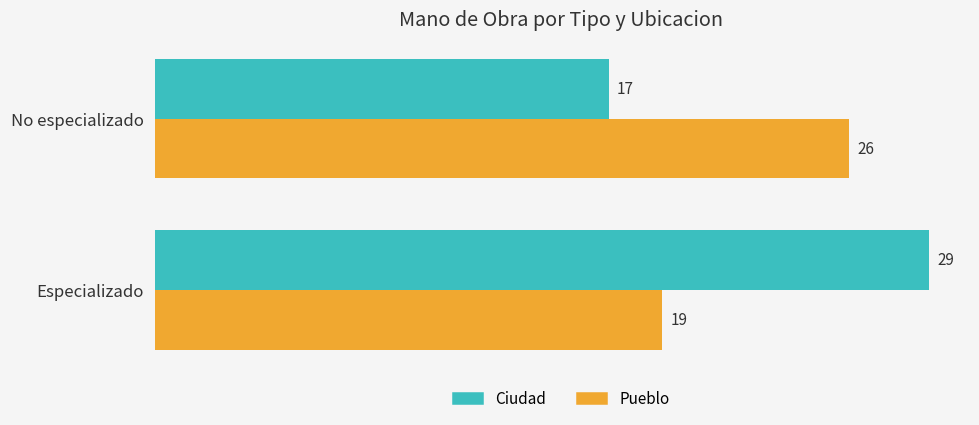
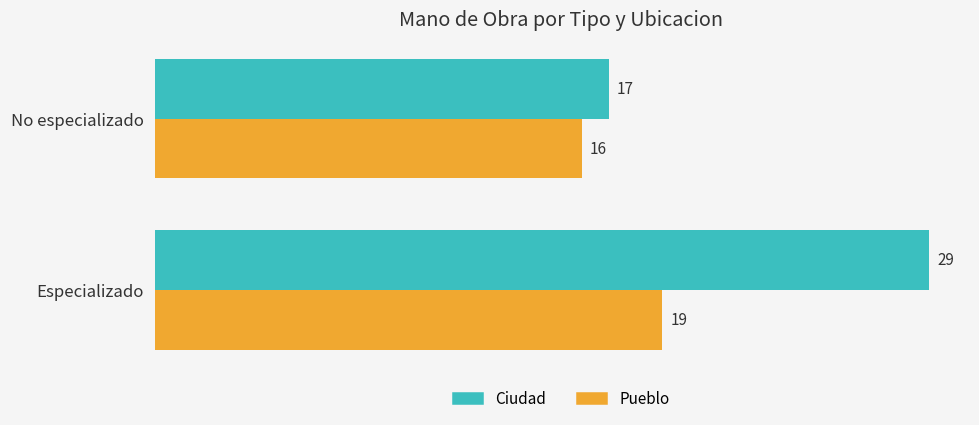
Pueblo, No especializado: 26 -> 16
